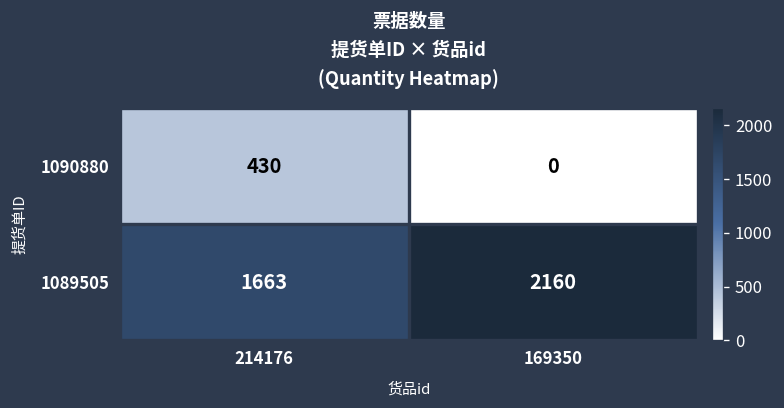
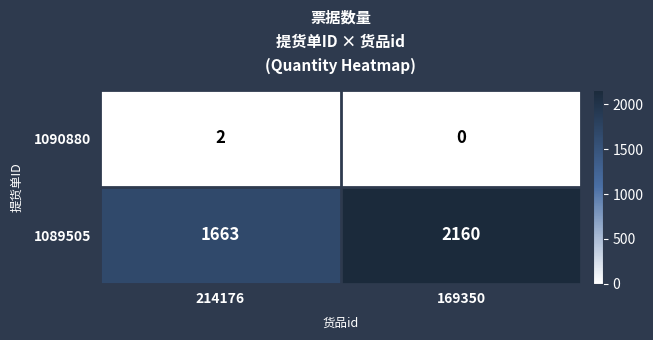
1090880, 214176: 430 -> 2
